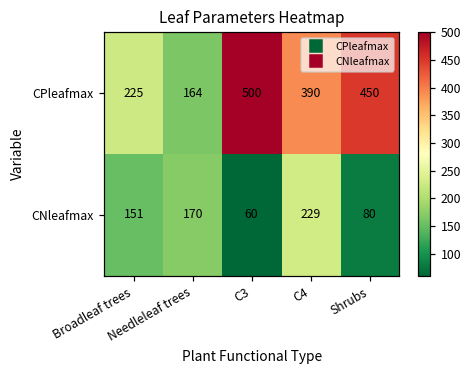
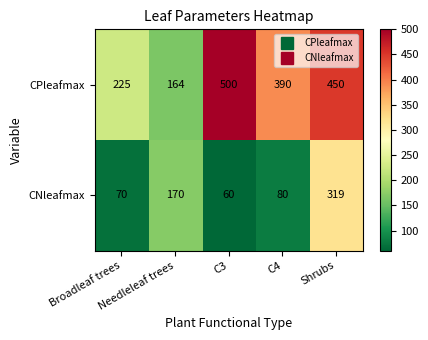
CNleafmax, Broadleaf trees: 151 -> 70
CNleafmax, C4: 229 -> 80
CNleafmax, Shrubs: 80 -> 319
